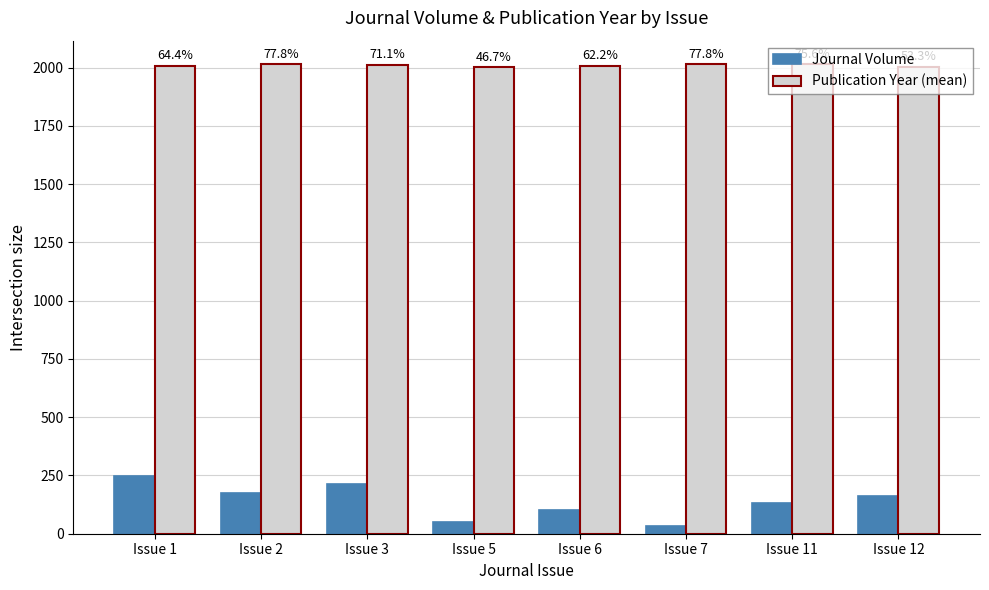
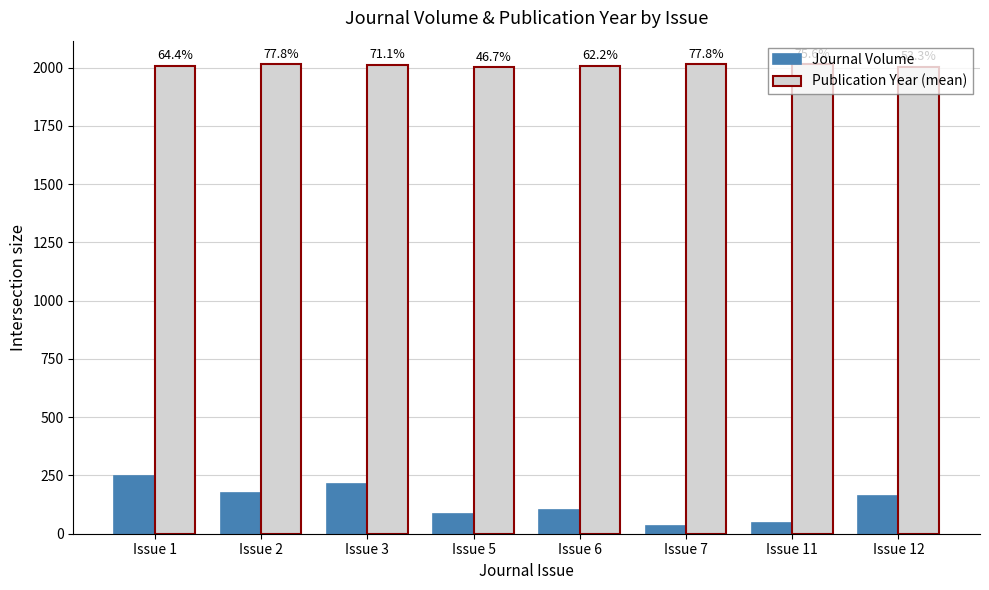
Journal Volume, Issue 5: 50 -> 90
Journal Volume, Issue 11: 130 -> 40
